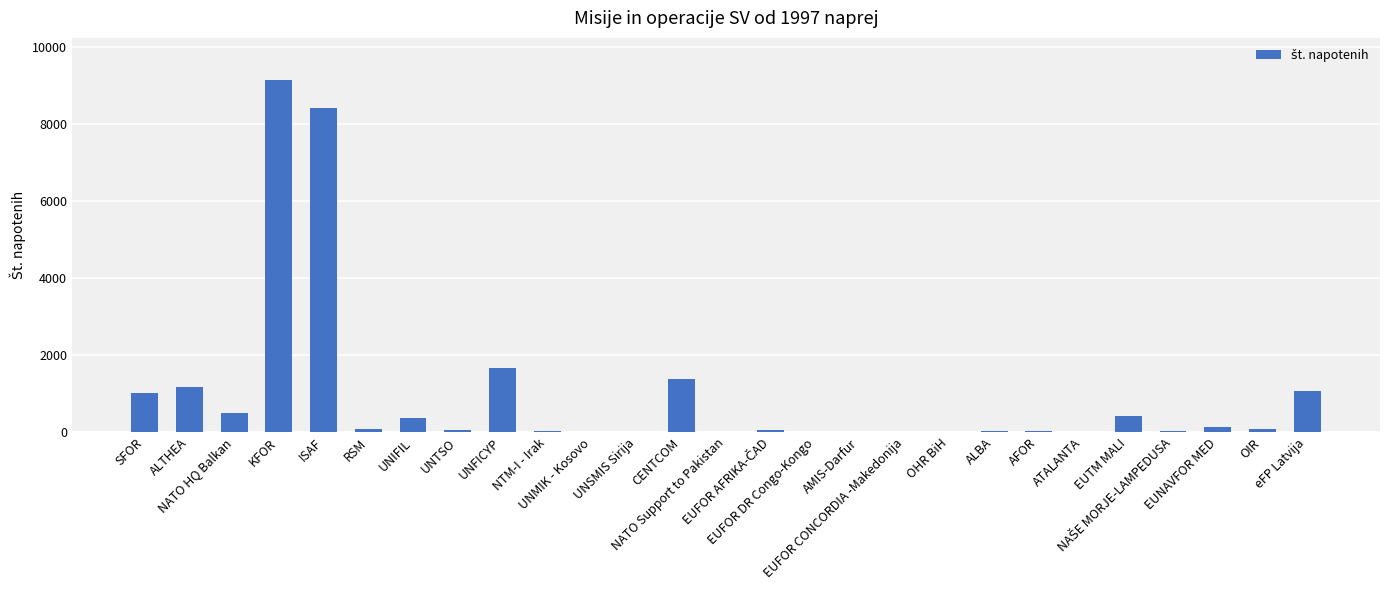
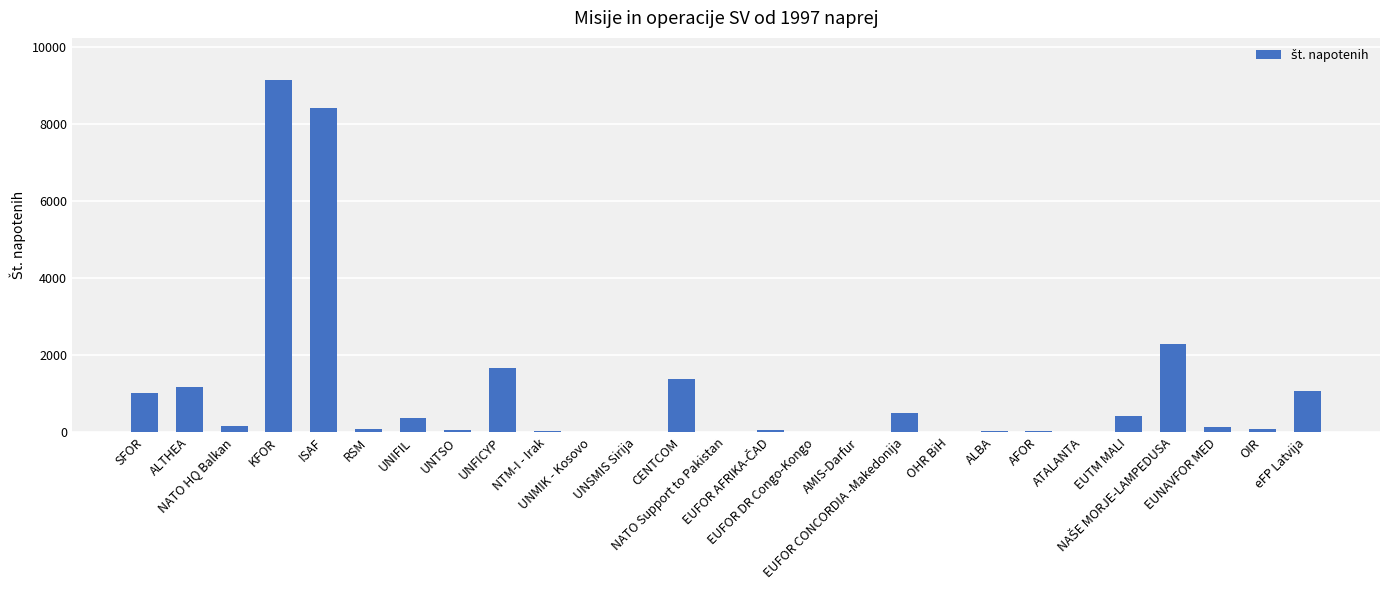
NATO HQ Balkan: 500 -> 100
EUFOR CONCORDIA -Makedonija: 0 -> 500
NAŠE MORJE-LAMPEDUSA: 0 -> 2300
